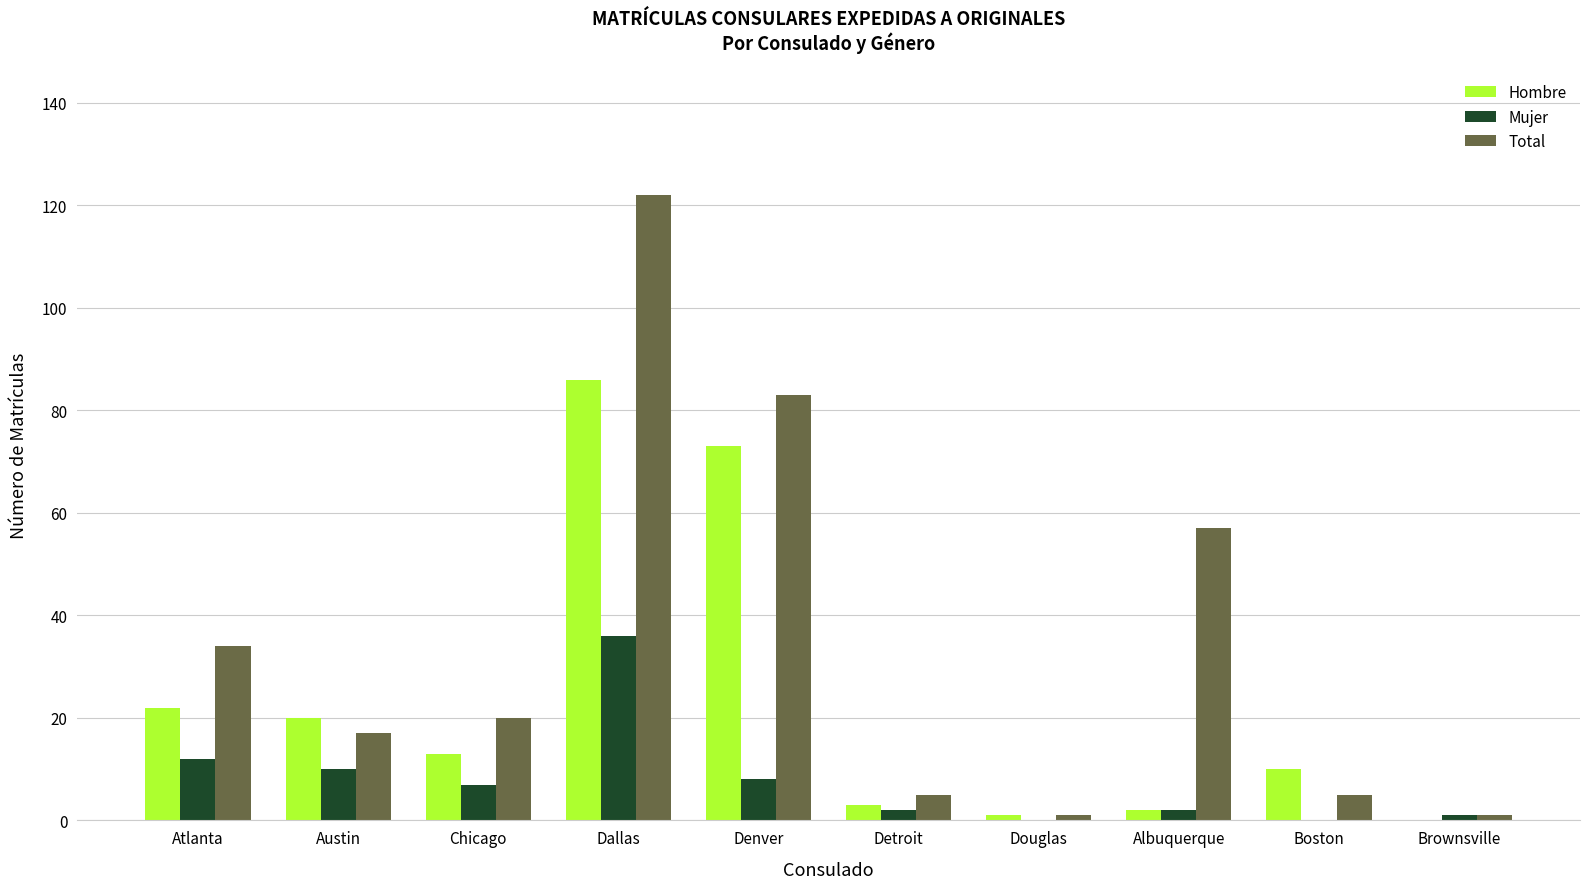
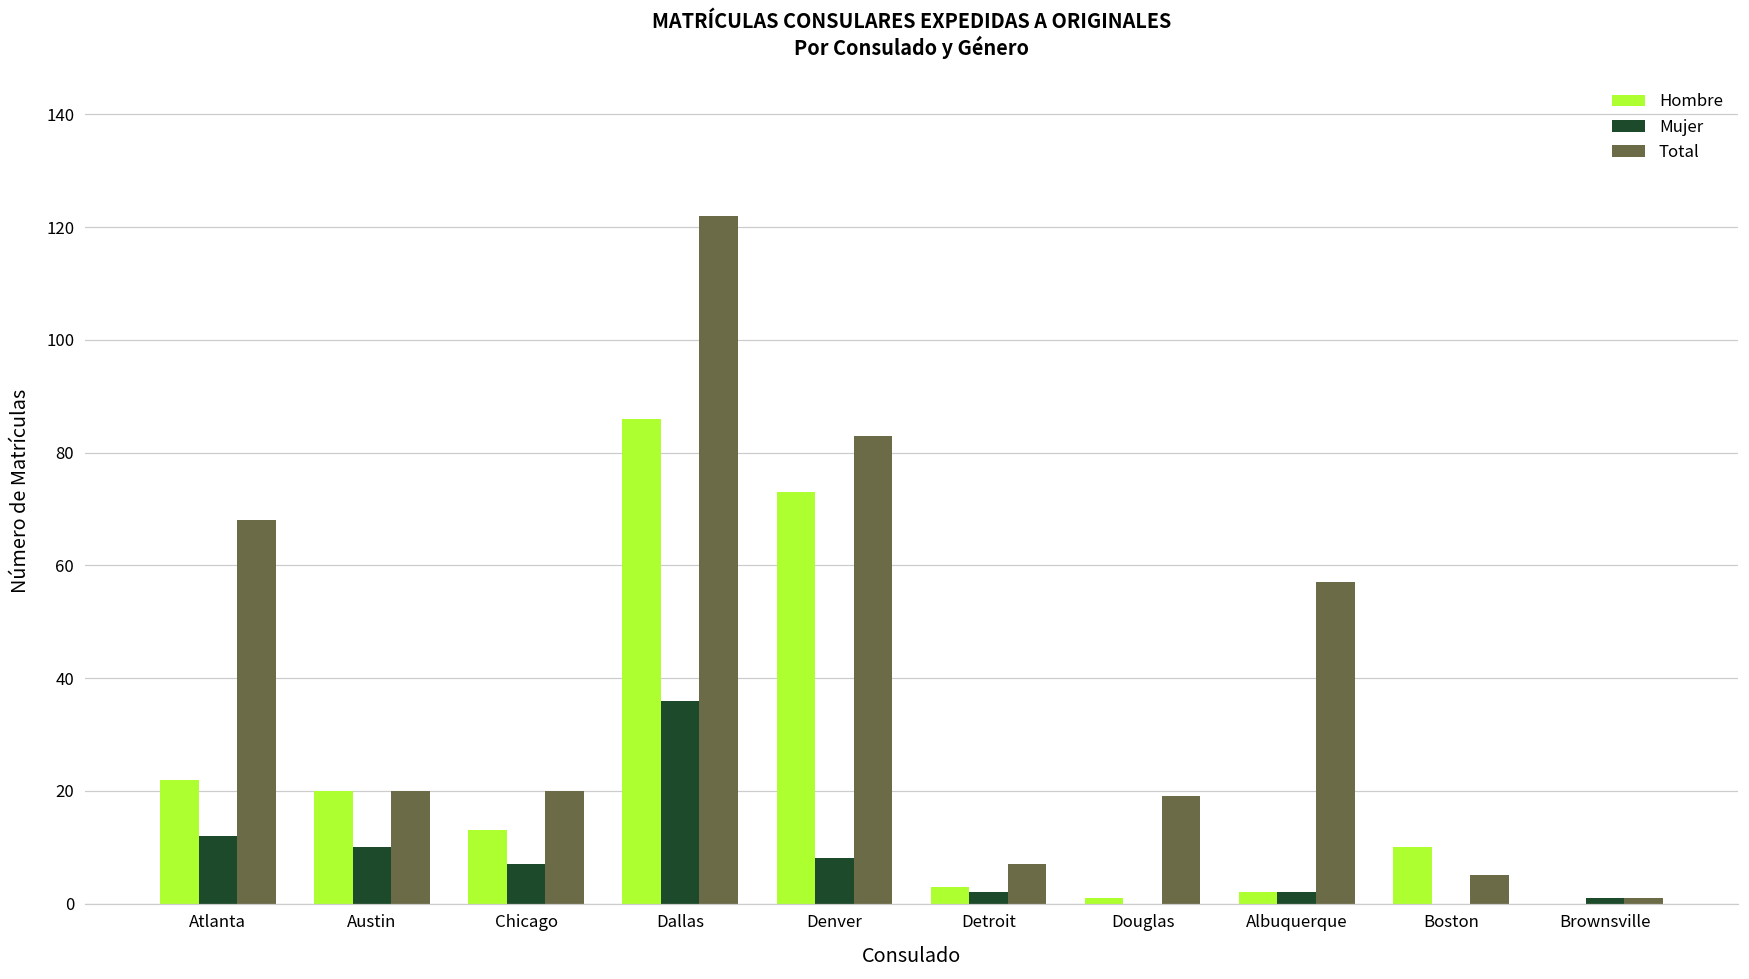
Total, Atlanta: 34 -> 68
Total, Austin: 17 -> 20
Total, Detroit: 5 -> 7
Total, Douglas: 1 -> 19
